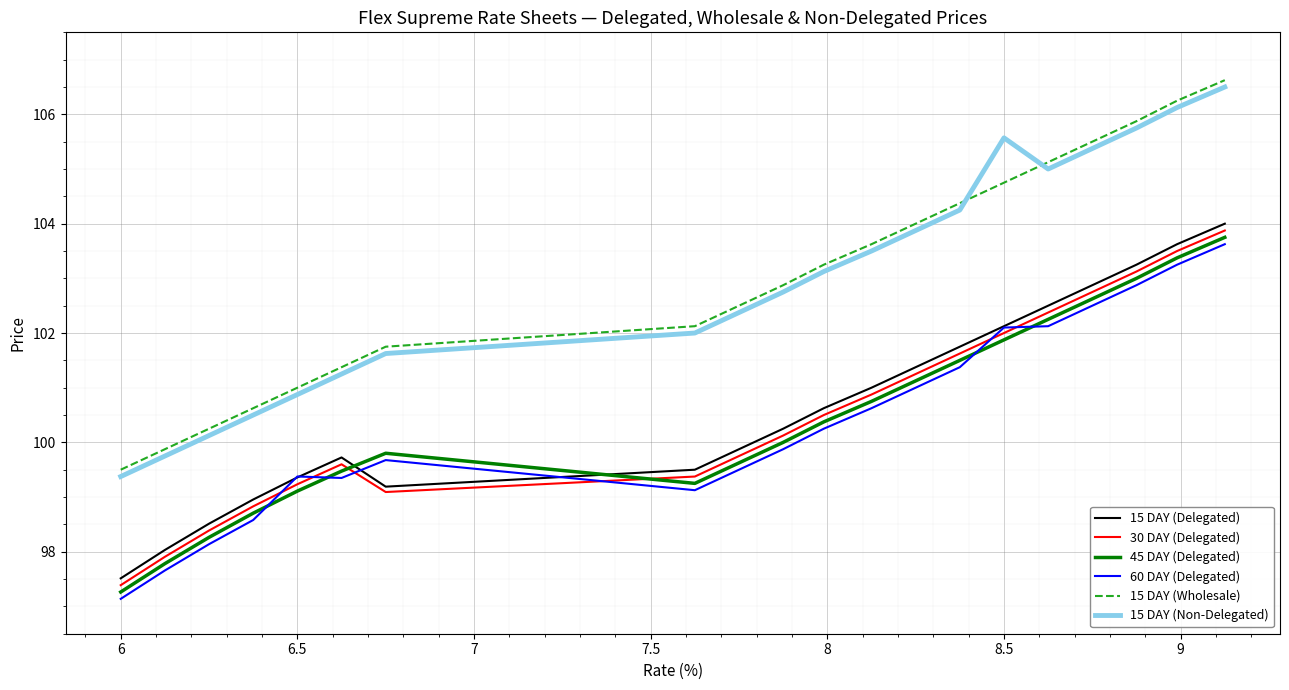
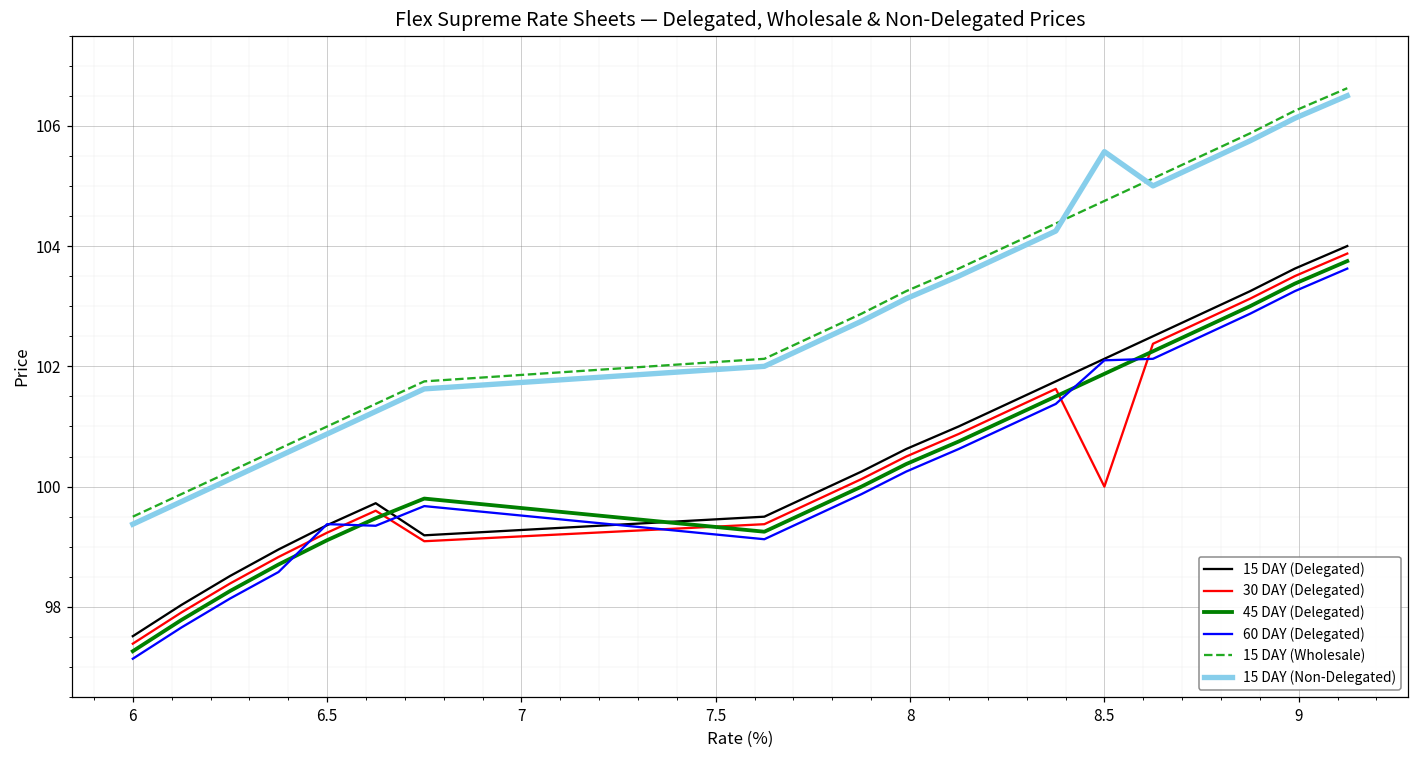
30 DAY (Delegated), 8.5: 102 -> 100
